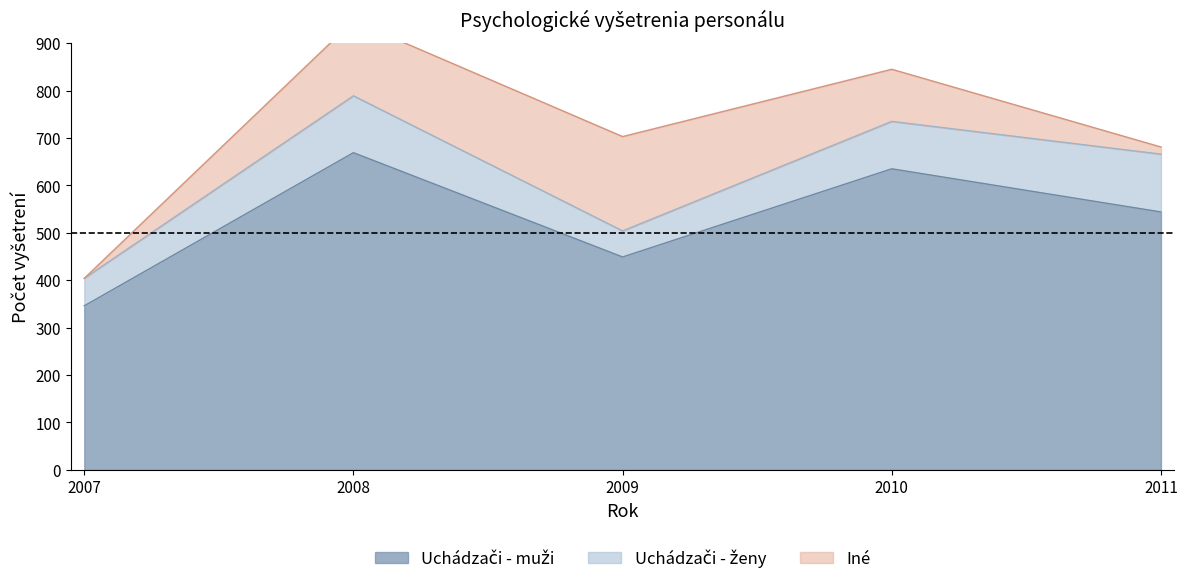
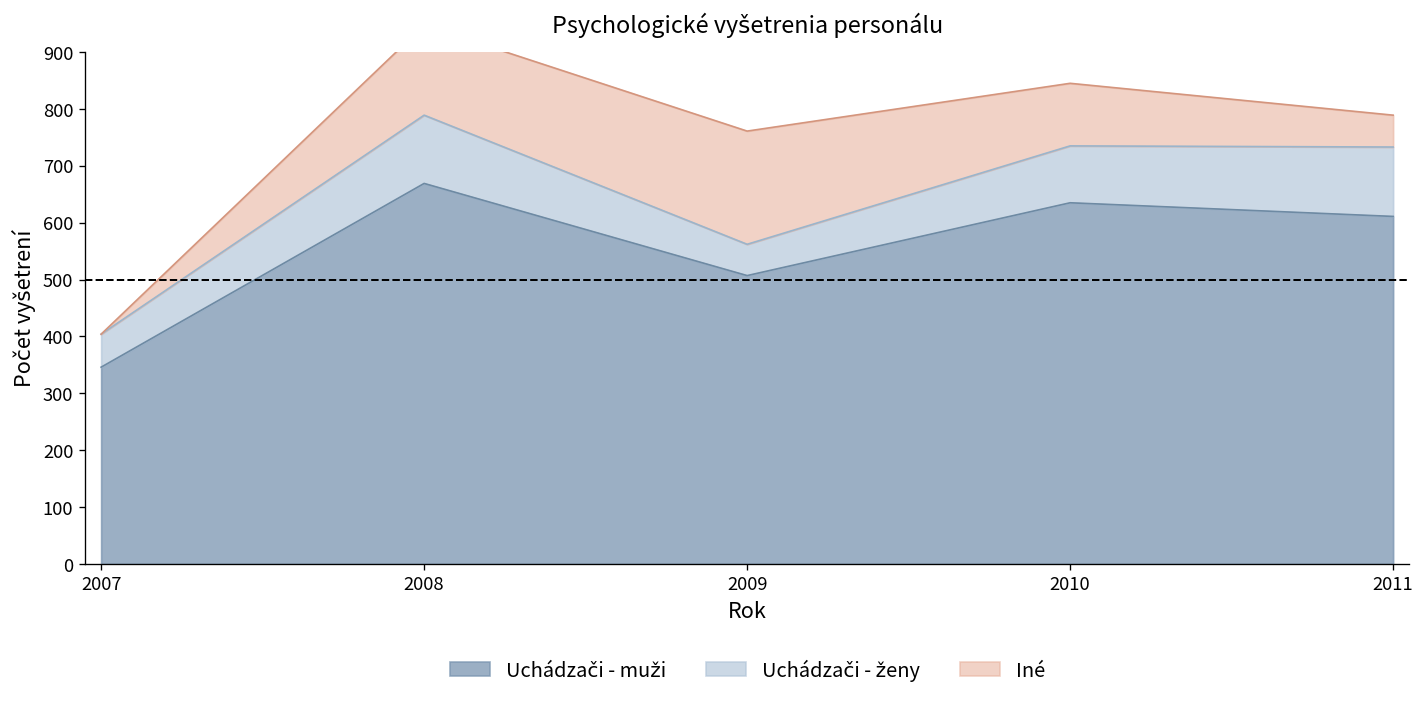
Uchádzači - muži, 2009: 450 -> 510
Uchádzači - muži, 2011: 540 -> 610
Iné, 2011: 20 -> 60
